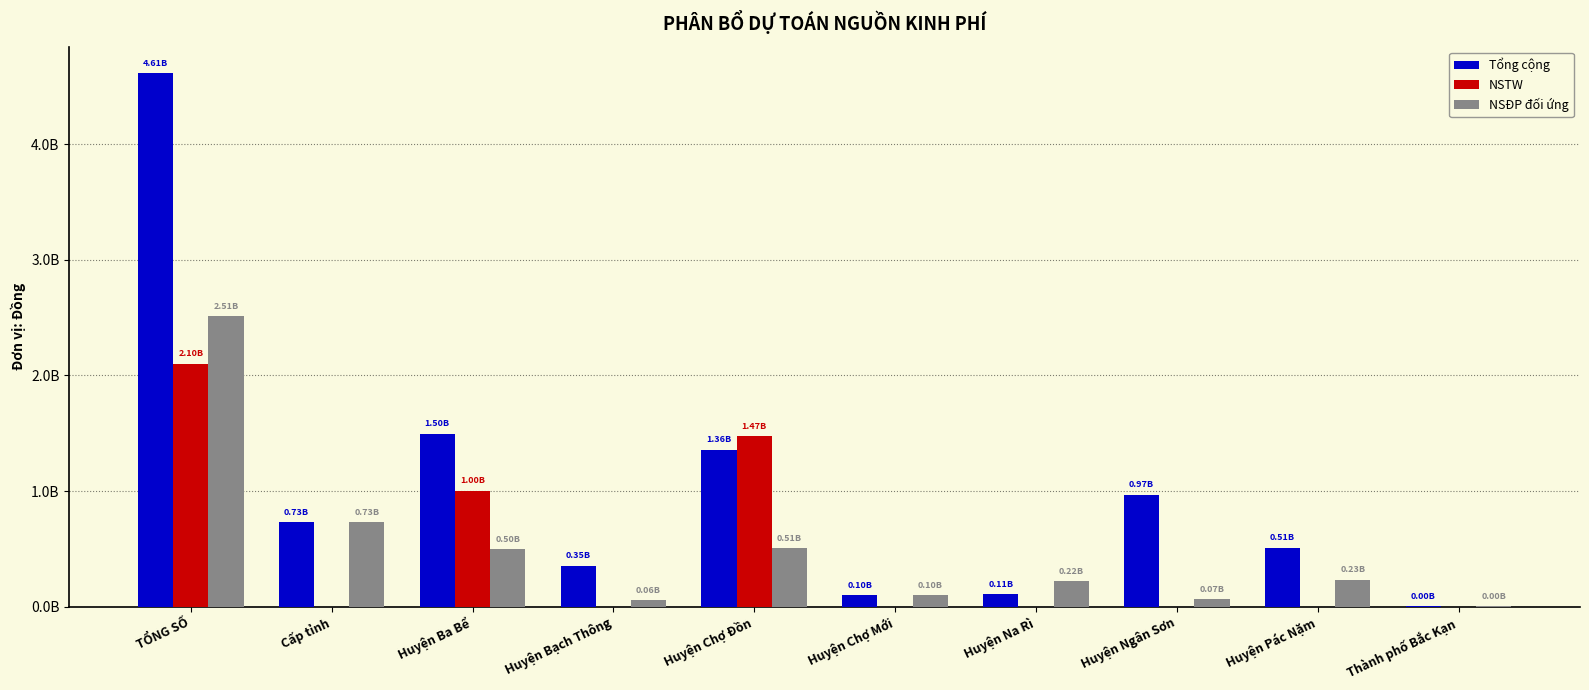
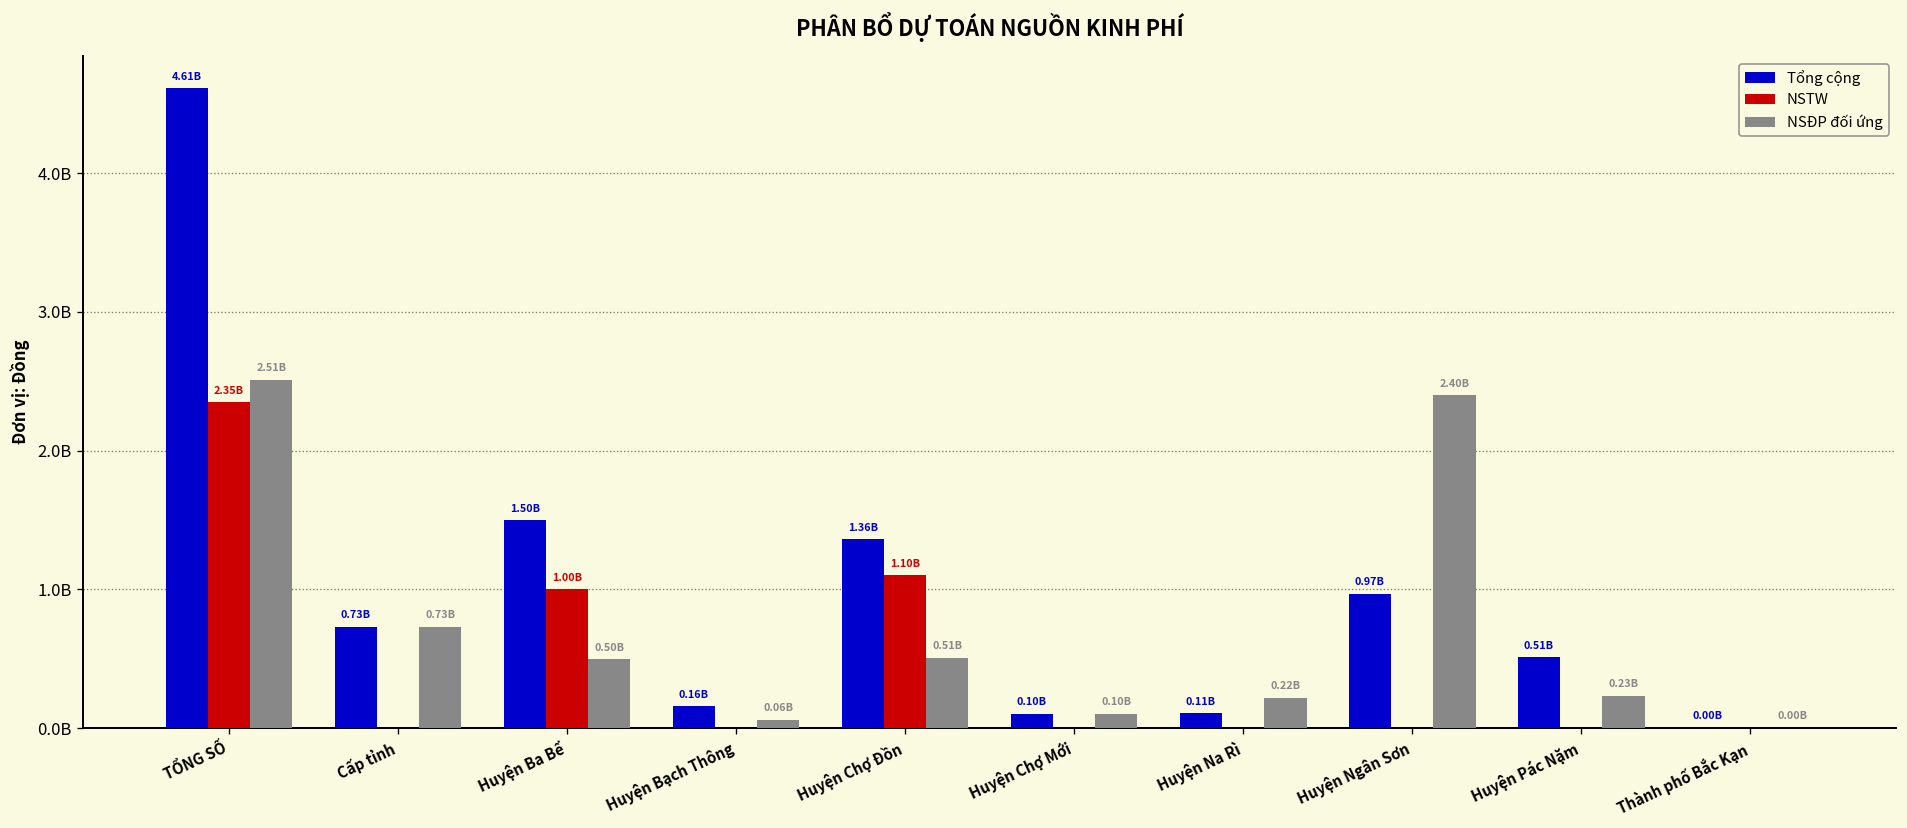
NSTW, TỔNG SỐ: 2.10B -> 2.35B
Tổng cộng, Huyện Bạch Thông: 0.35B -> 0.16B
NSTW, Huyện Chợ Đồn: 1.47B -> 1.10B
NSĐP đối ứng, Huyện Ngân Sơn: 0.07B -> 2.40B
